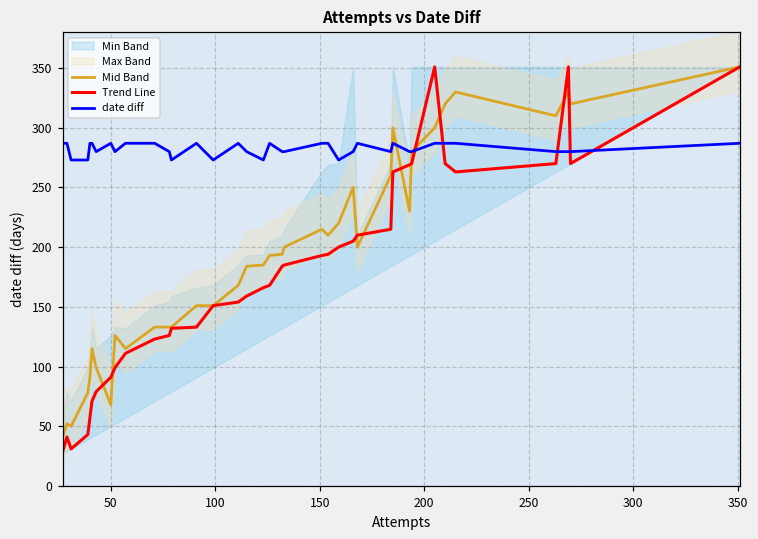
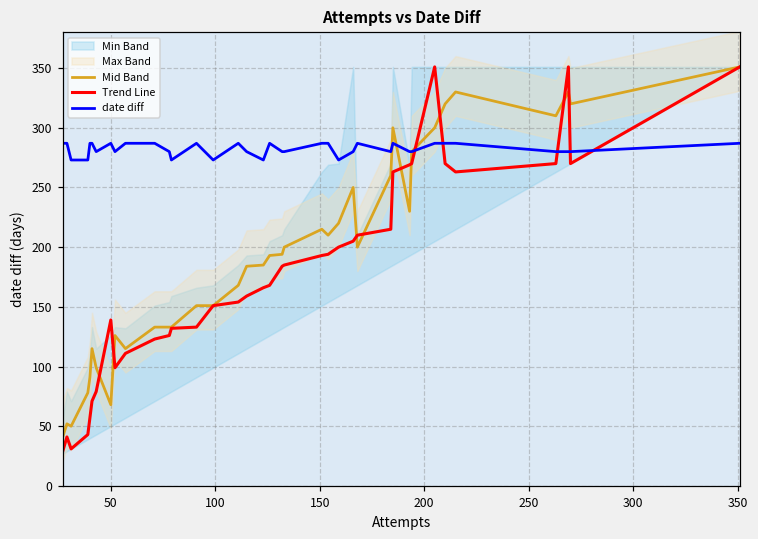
Trend Line, 50: 91 -> 139
